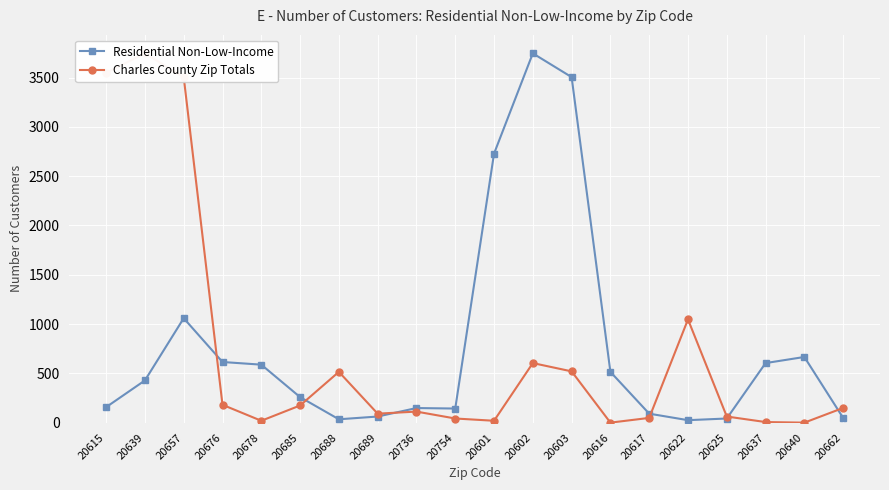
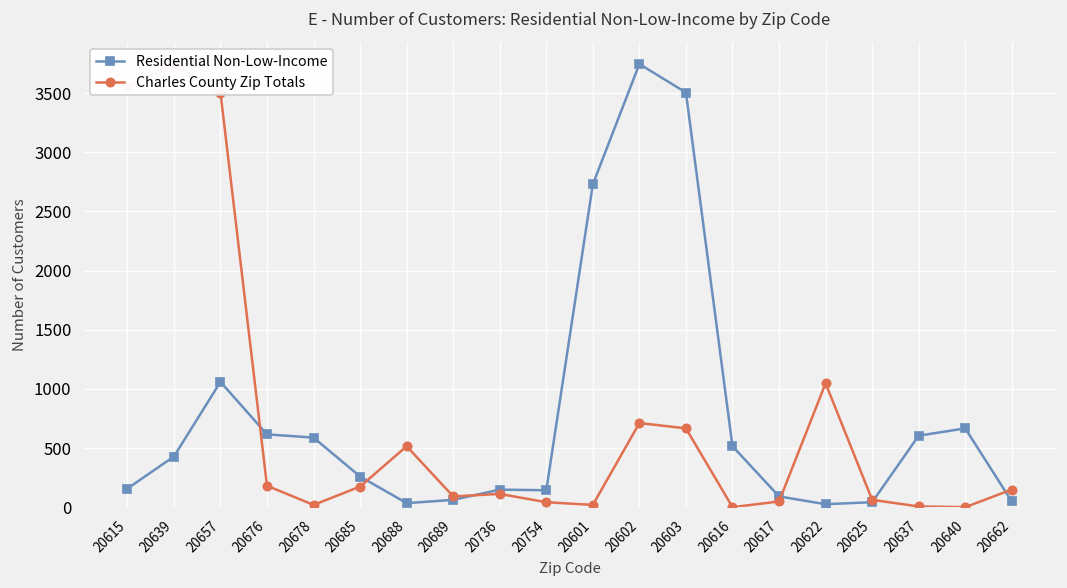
Charles County Zip Totals, 20602: 600 -> 700
Charles County Zip Totals, 20603: 500 -> 700
